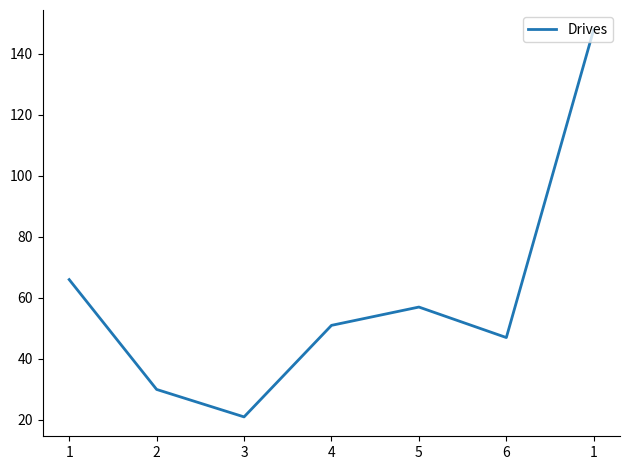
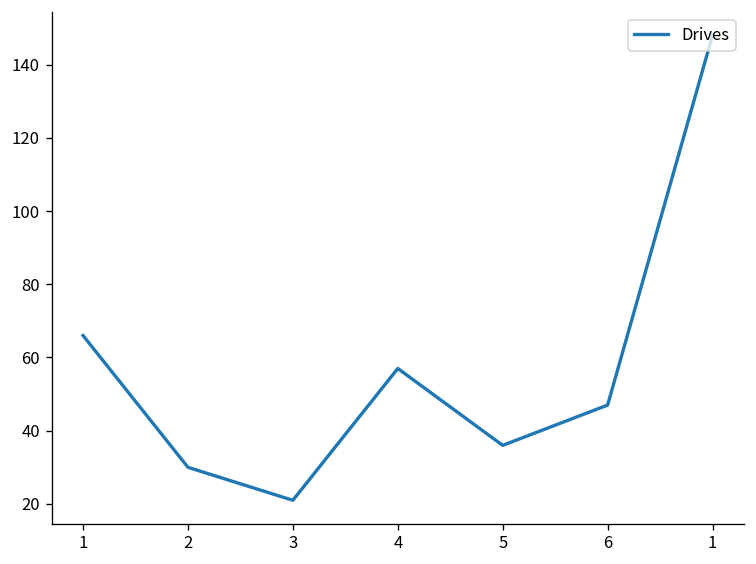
4: 51 -> 57
5: 57 -> 36
